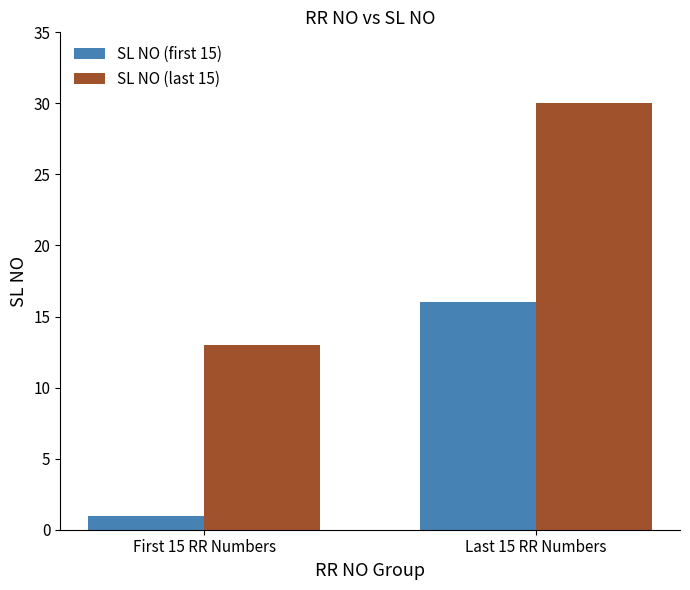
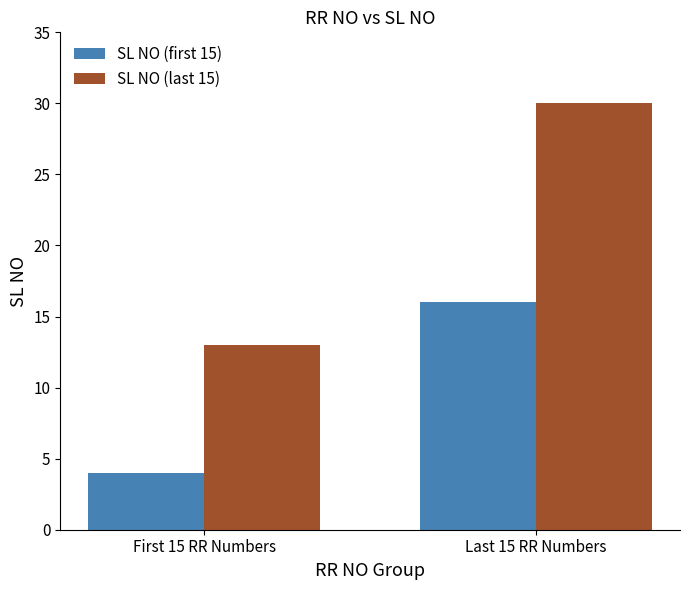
SL NO (first 15), First 15 RR Numbers: 1 -> 4
